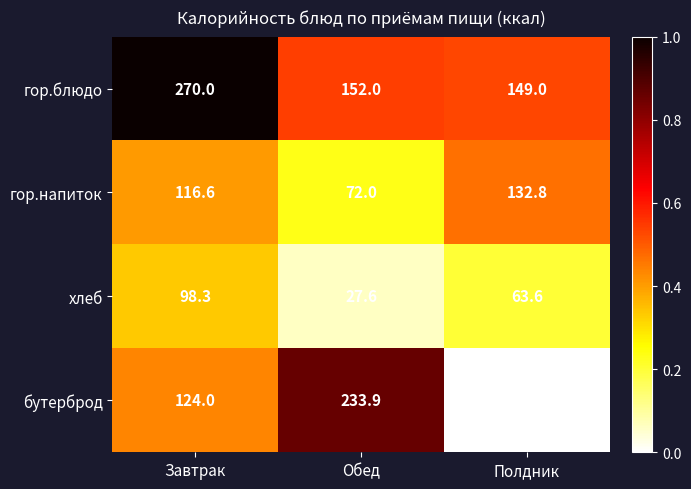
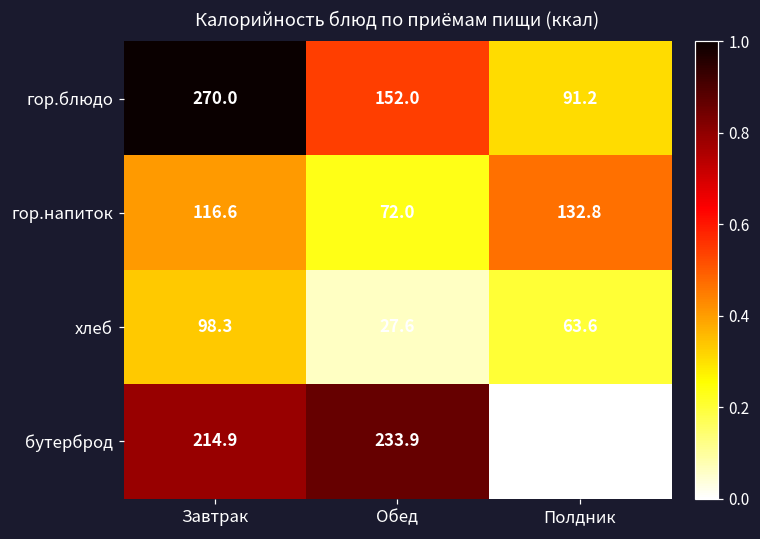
гор.блюдо, Полдник: 149.0 -> 91.2
бутерброд, Завтрак: 124.0 -> 214.9
